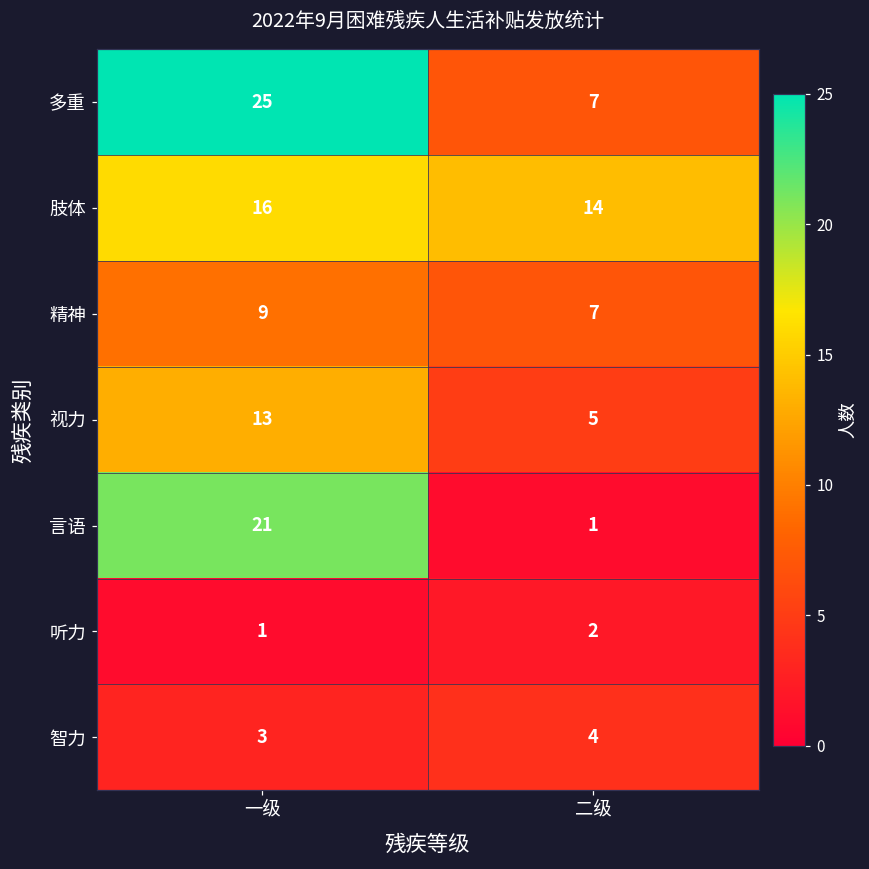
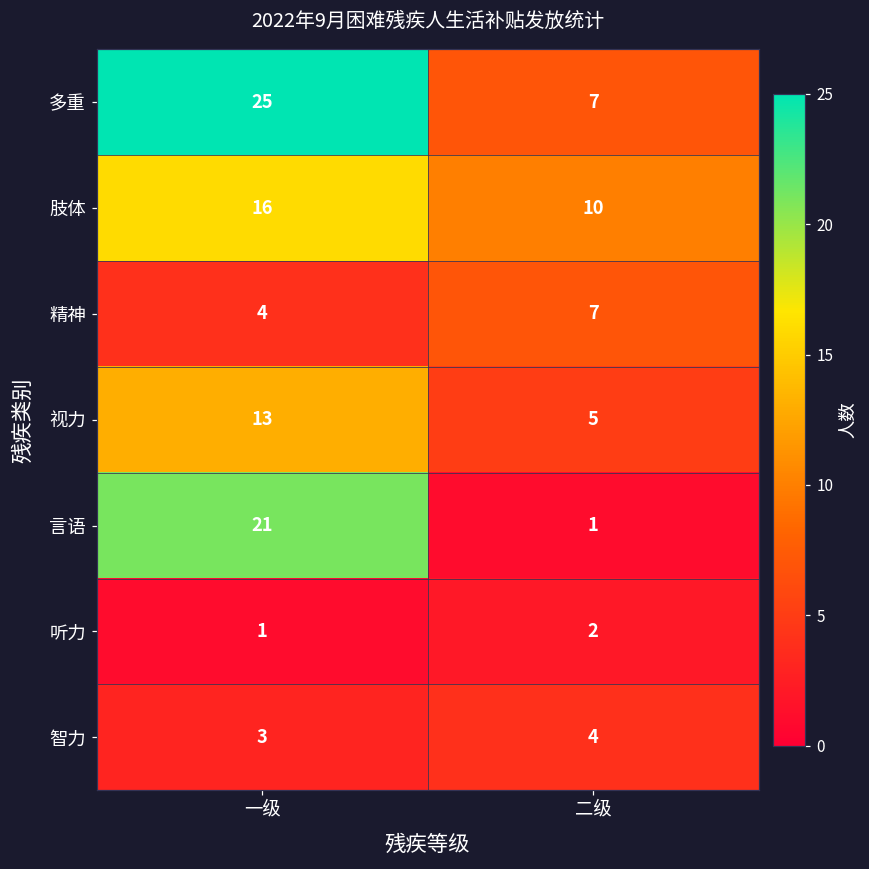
肢体, 二级: 14 -> 10
精神, 一级: 9 -> 4
